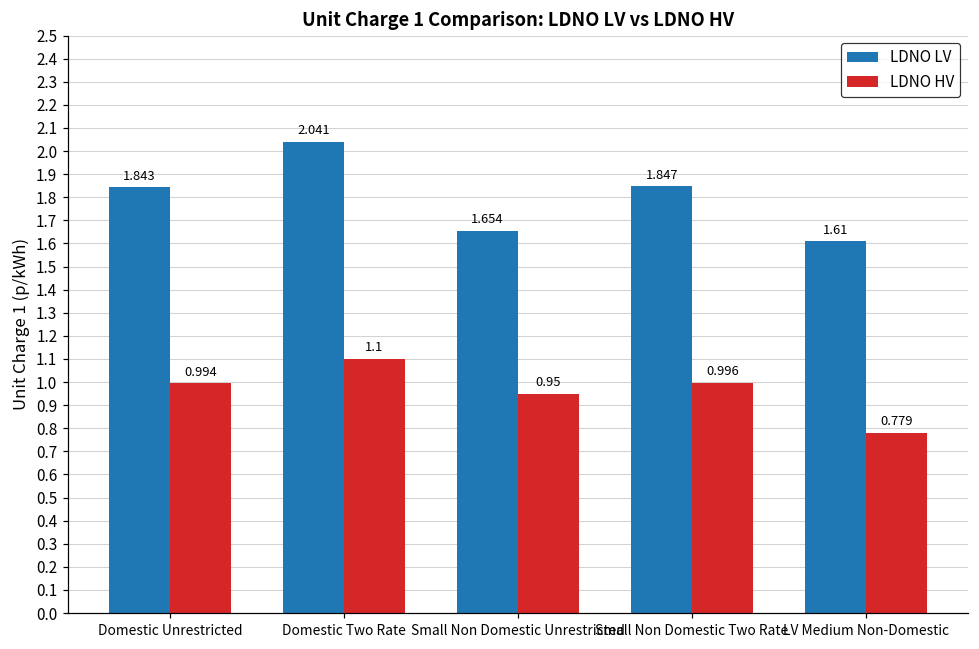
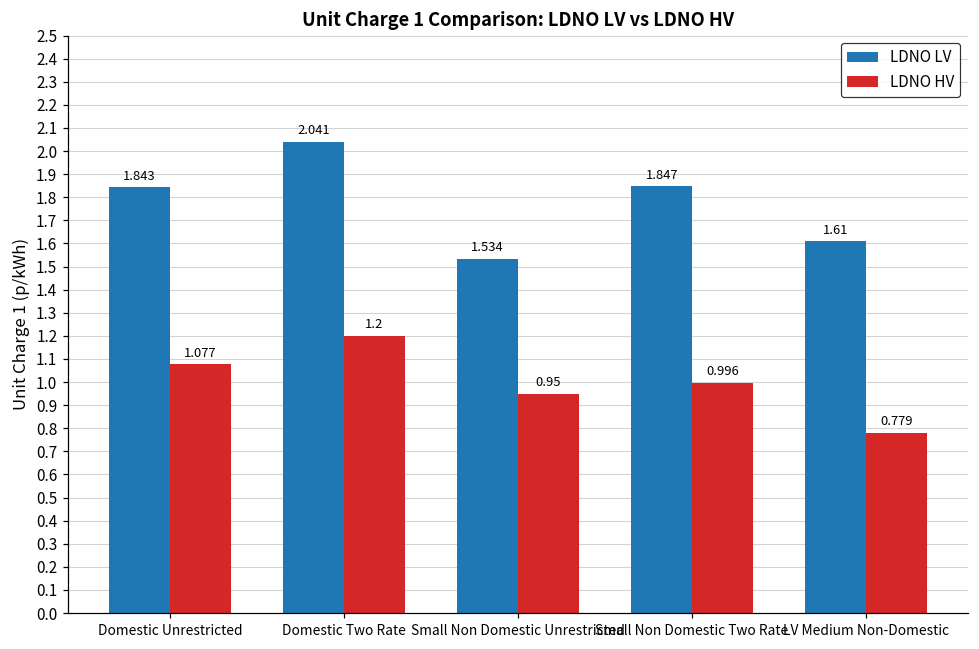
LDNO HV, Domestic Unrestricted: 0.994 -> 1.077
LDNO HV, Domestic Two Rate: 1.1 -> 1.2
LDNO LV, Small Non Domestic Unrestricted: 1.654 -> 1.534
